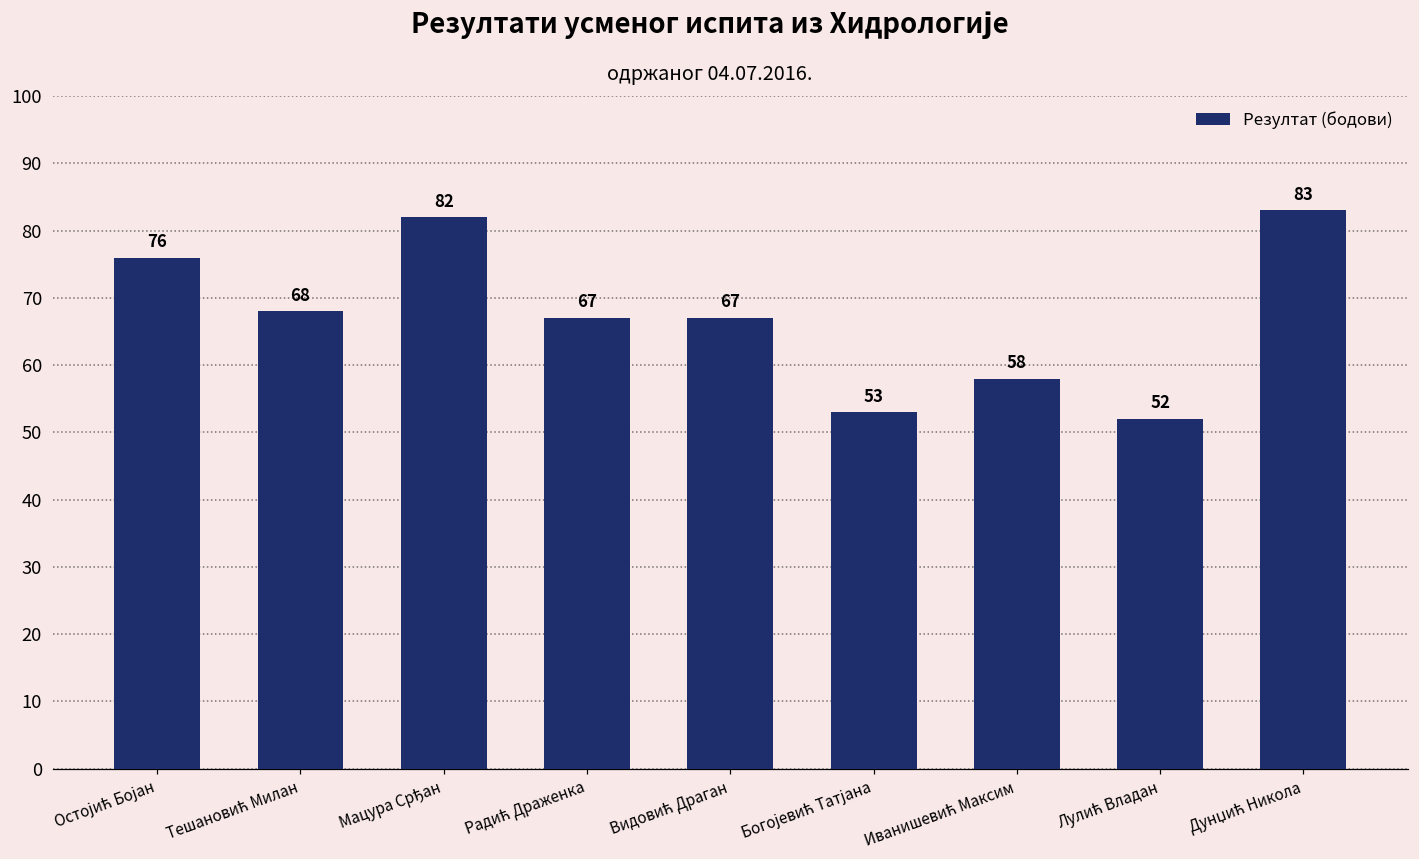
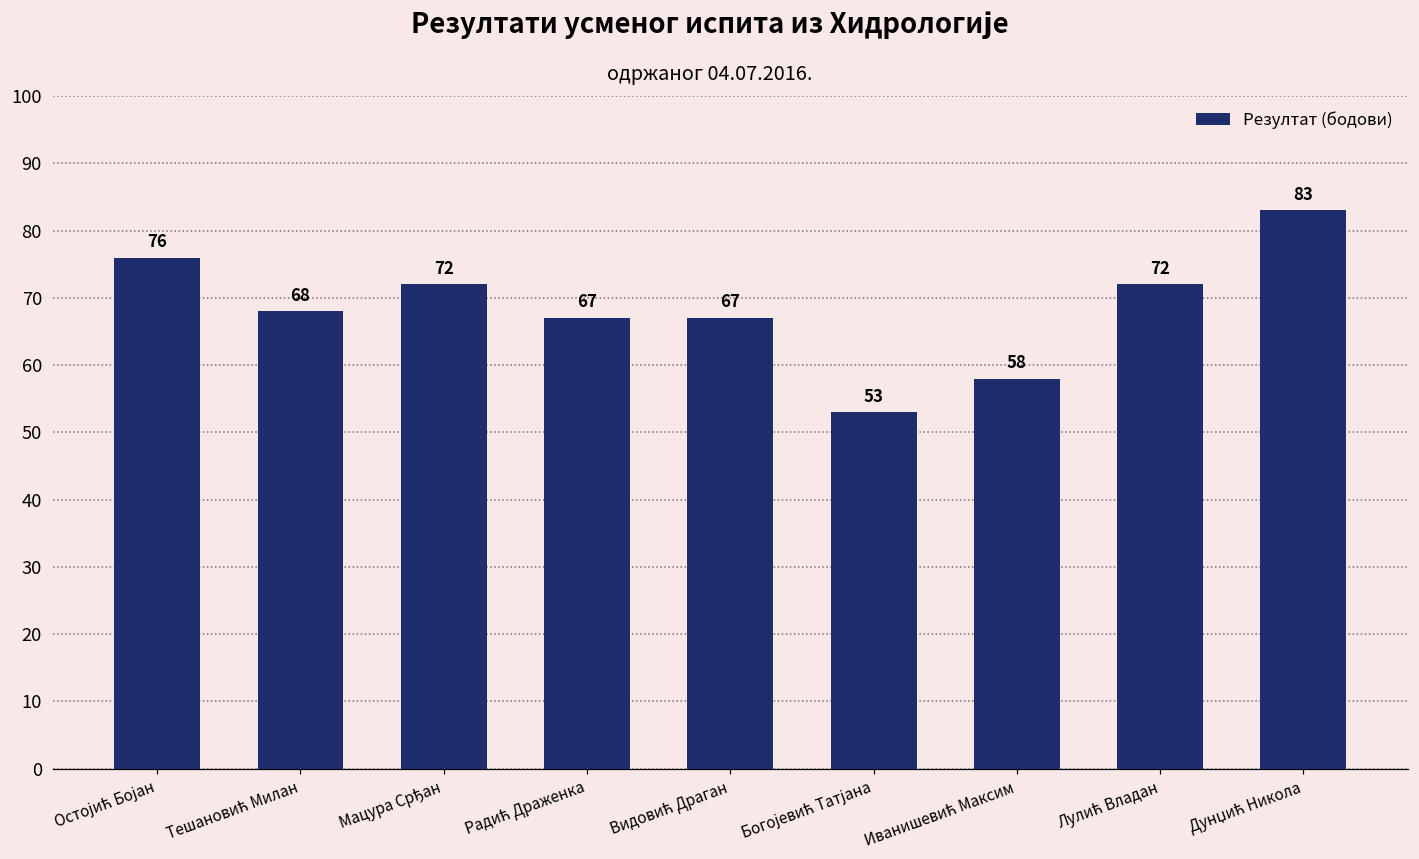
Мацура Срђан: 82 -> 72
Лулић Владан: 52 -> 72
